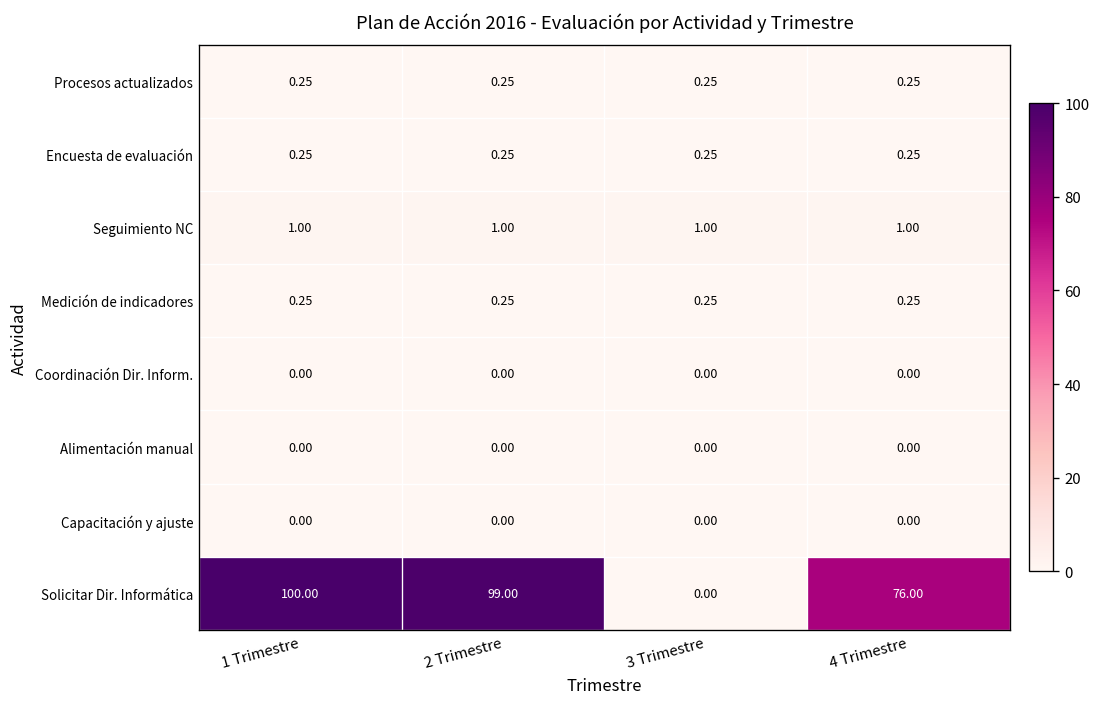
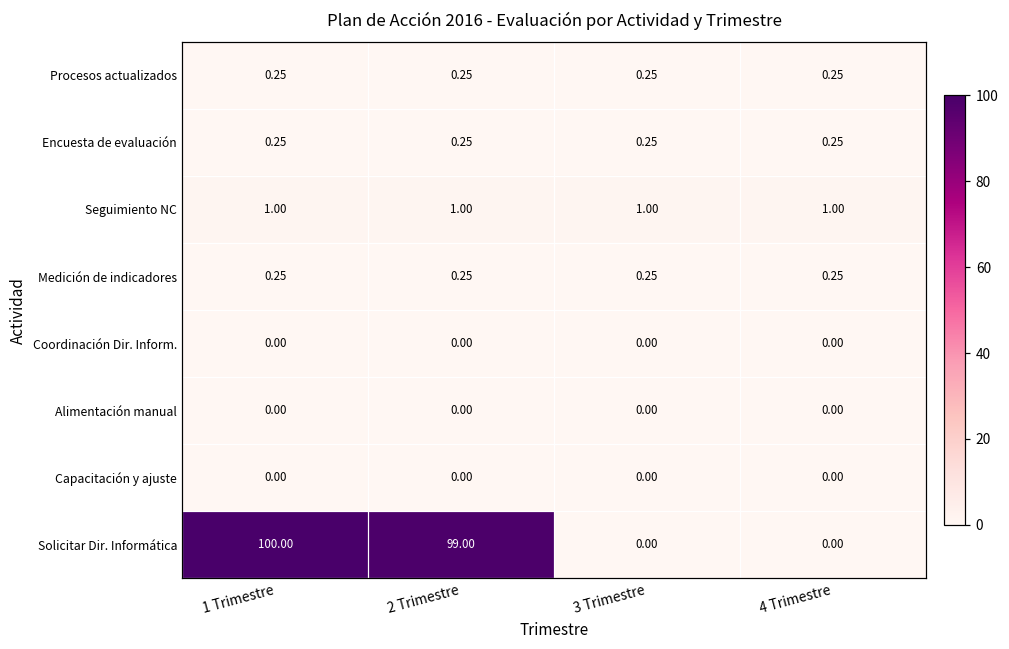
Solicitar Dir. Informática, 4 Trimestre: 76.00 -> 0.00
